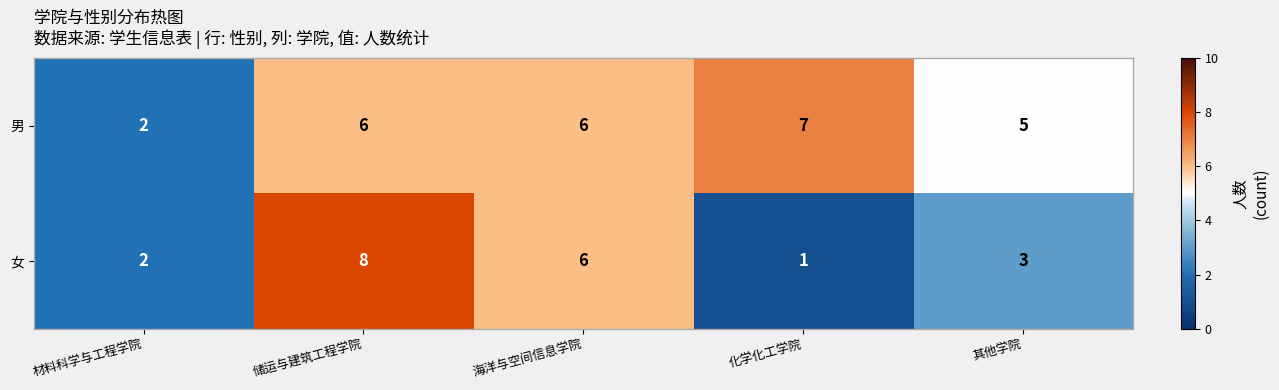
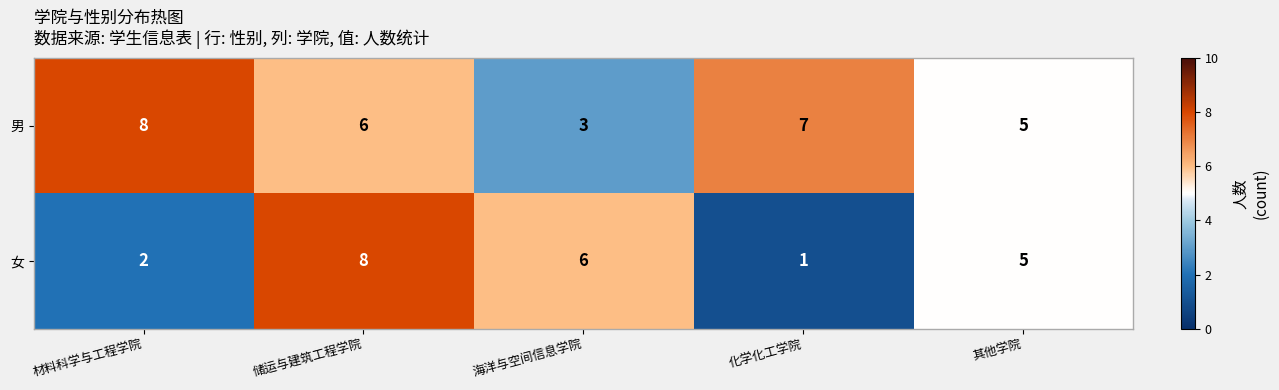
男, 材料科学与工程学院: 2 -> 8
男, 海洋与空间信息学院: 6 -> 3
女, 其他学院: 3 -> 5
